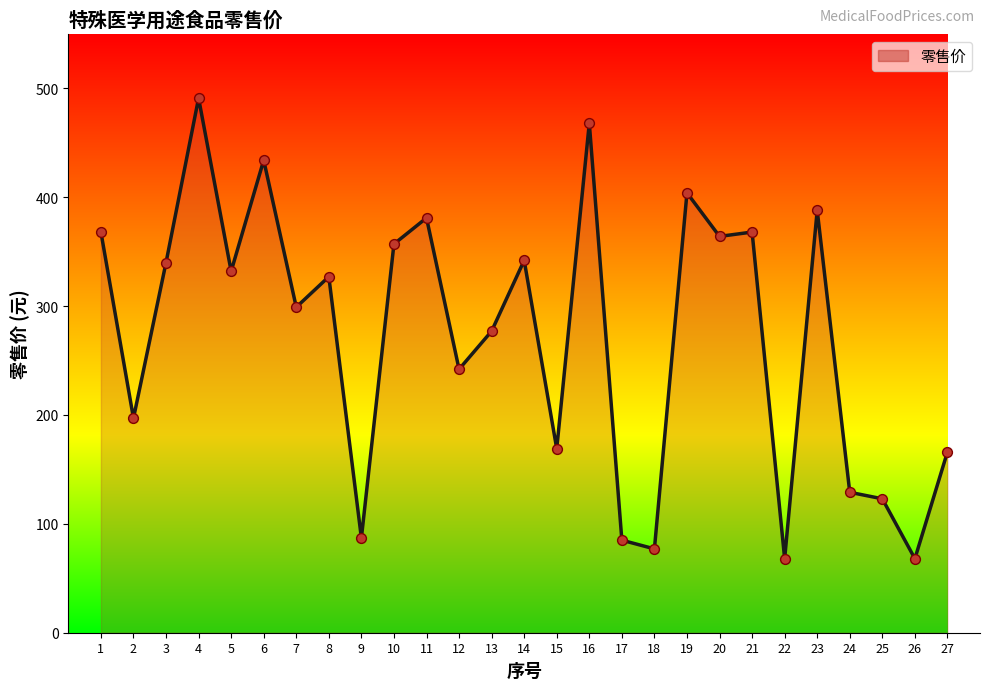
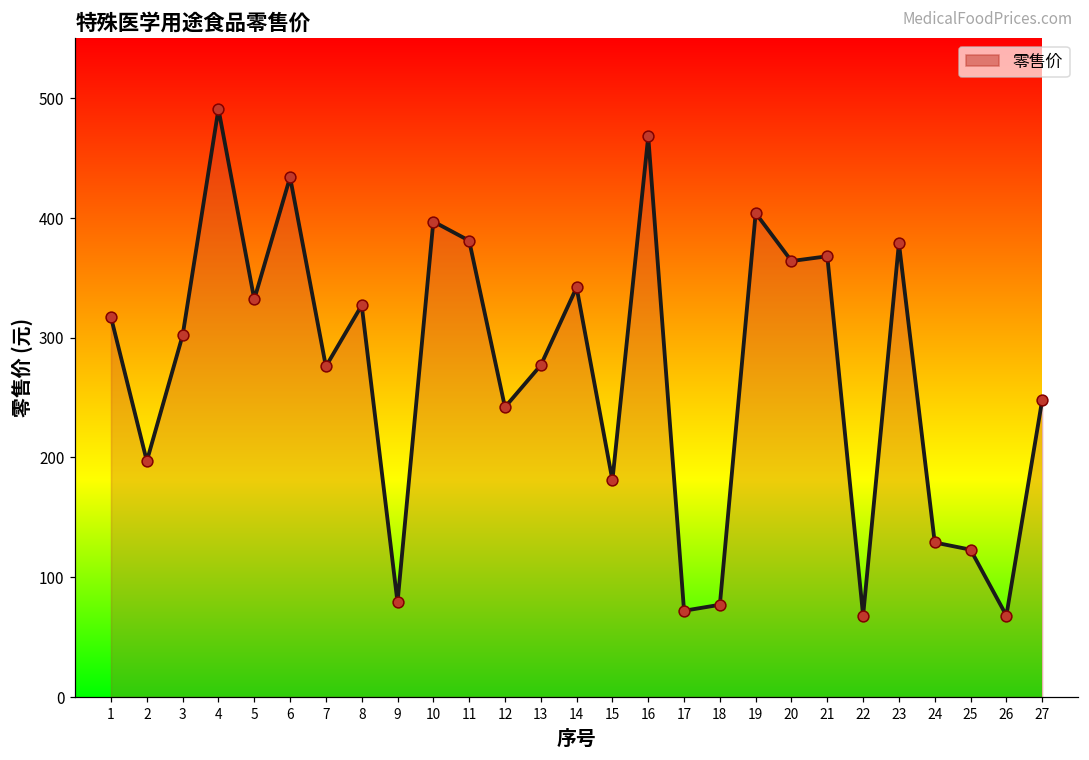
1: 368 -> 317
3: 340 -> 302
7: 299 -> 276
9: 87 -> 79
10: 357 -> 397
15: 169 -> 181
17: 85 -> 72
23: 388 -> 379
27: 166 -> 248
